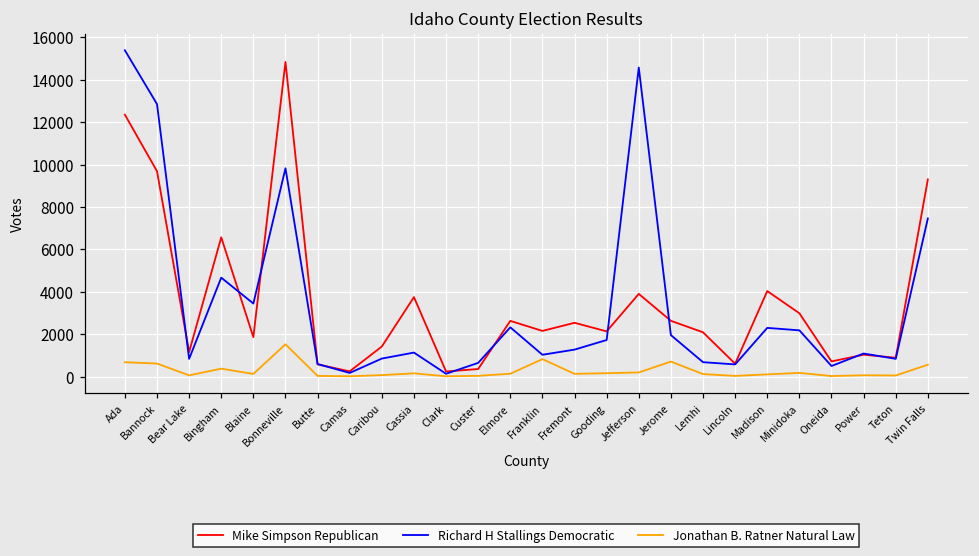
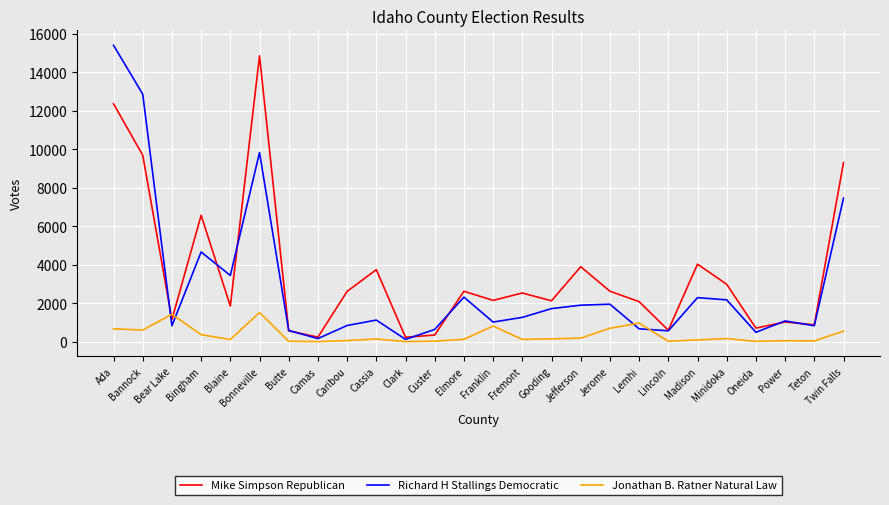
Jonathan B. Ratner Natural Law, Bear Lake: 100 -> 1400
Mike Simpson Republican, Caribou: 1400 -> 2600
Richard H Stallings Democratic, Jefferson: 14600 -> 1900
Jonathan B. Ratner Natural Law, Lemhi: 100 -> 1000
